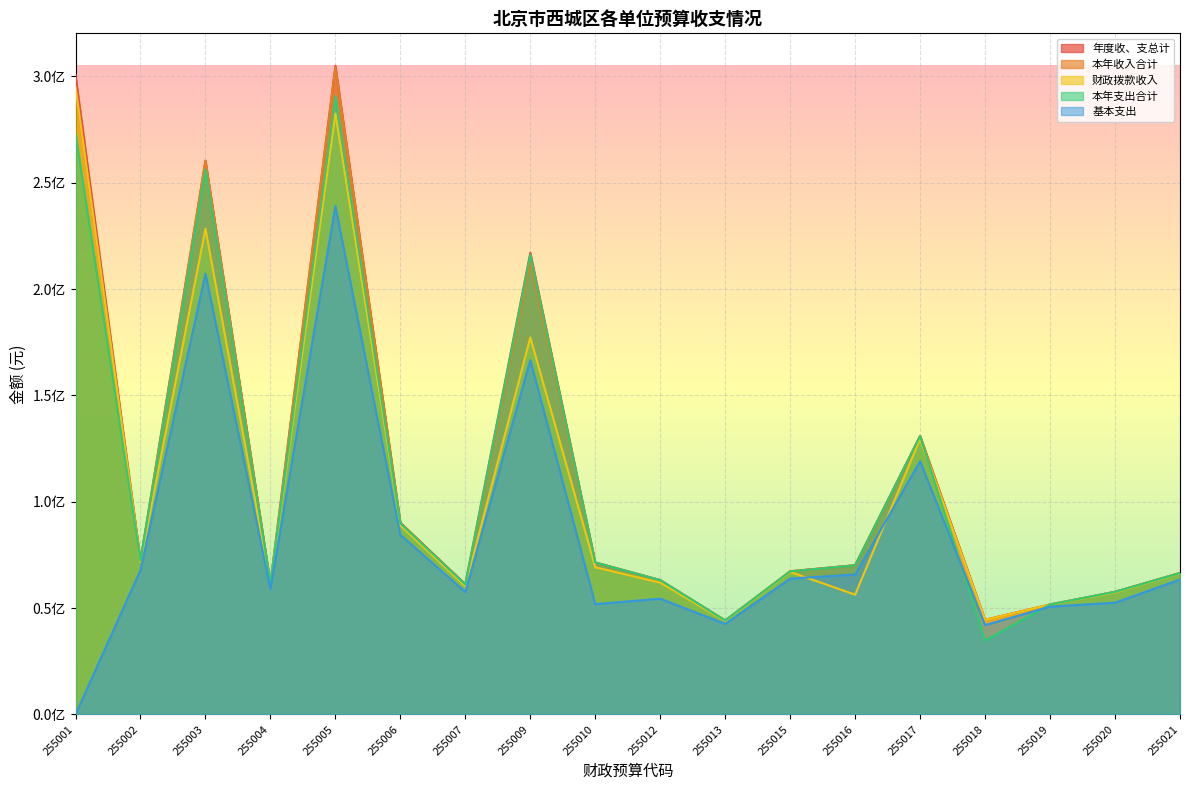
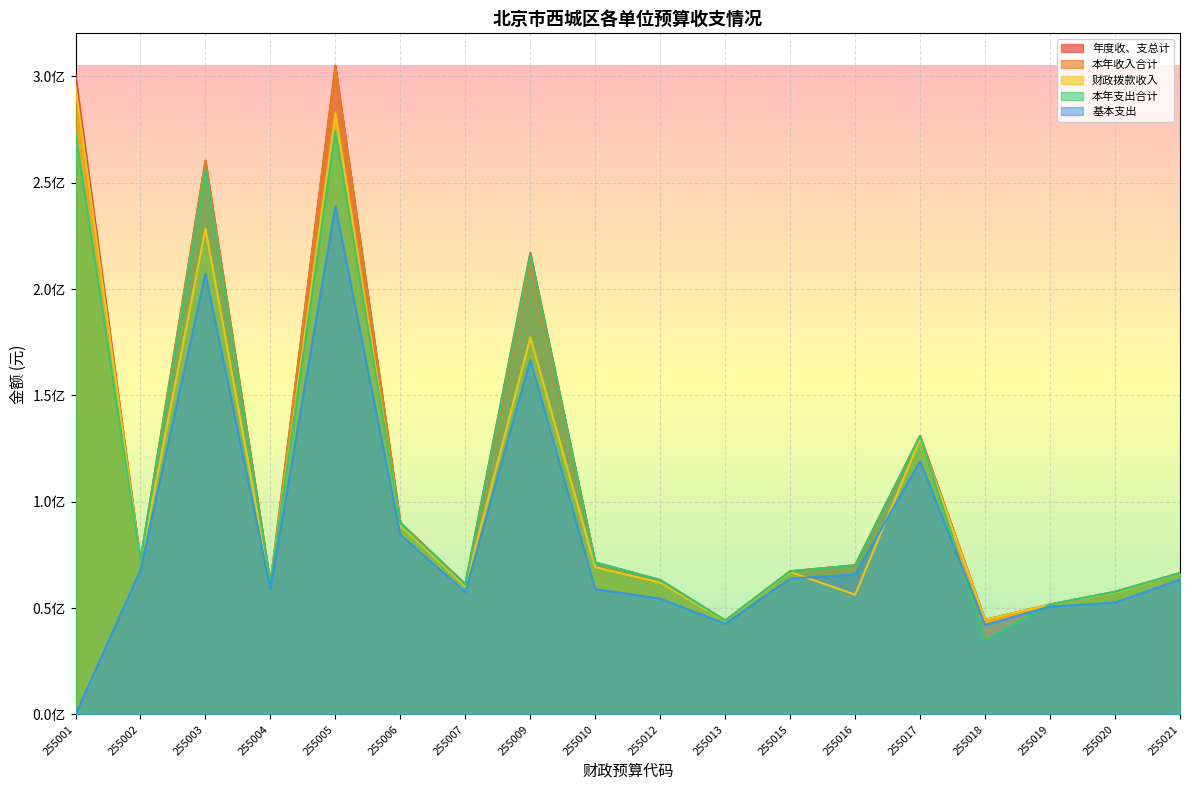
本年支出合计, 255005: 2.91亿 -> 2.74亿
基本支出, 255010: 0.52亿 -> 0.59亿
